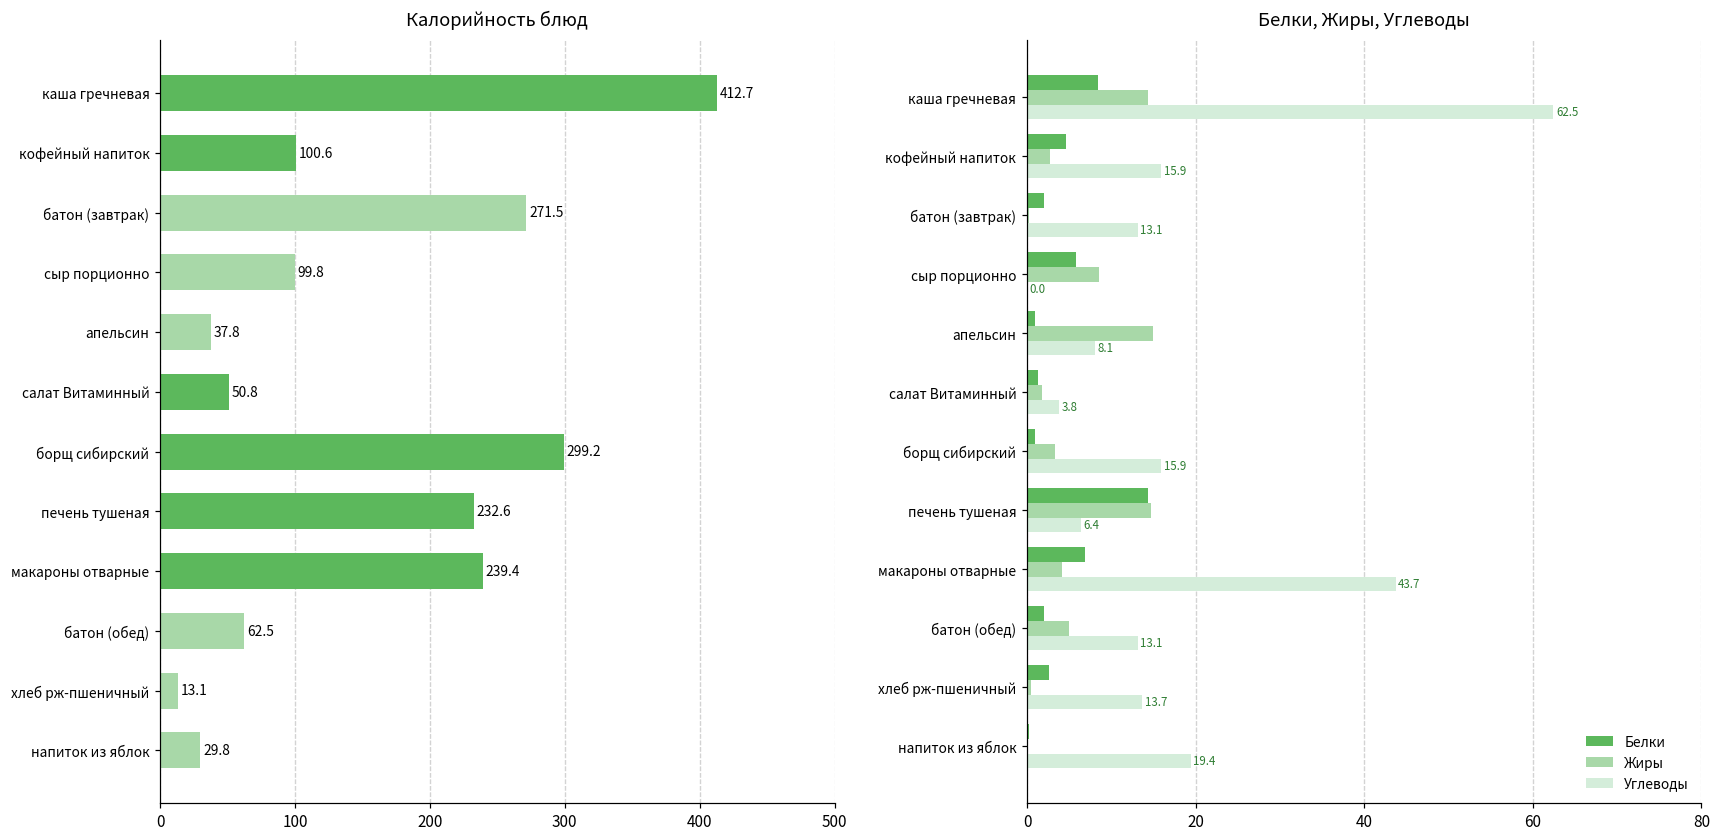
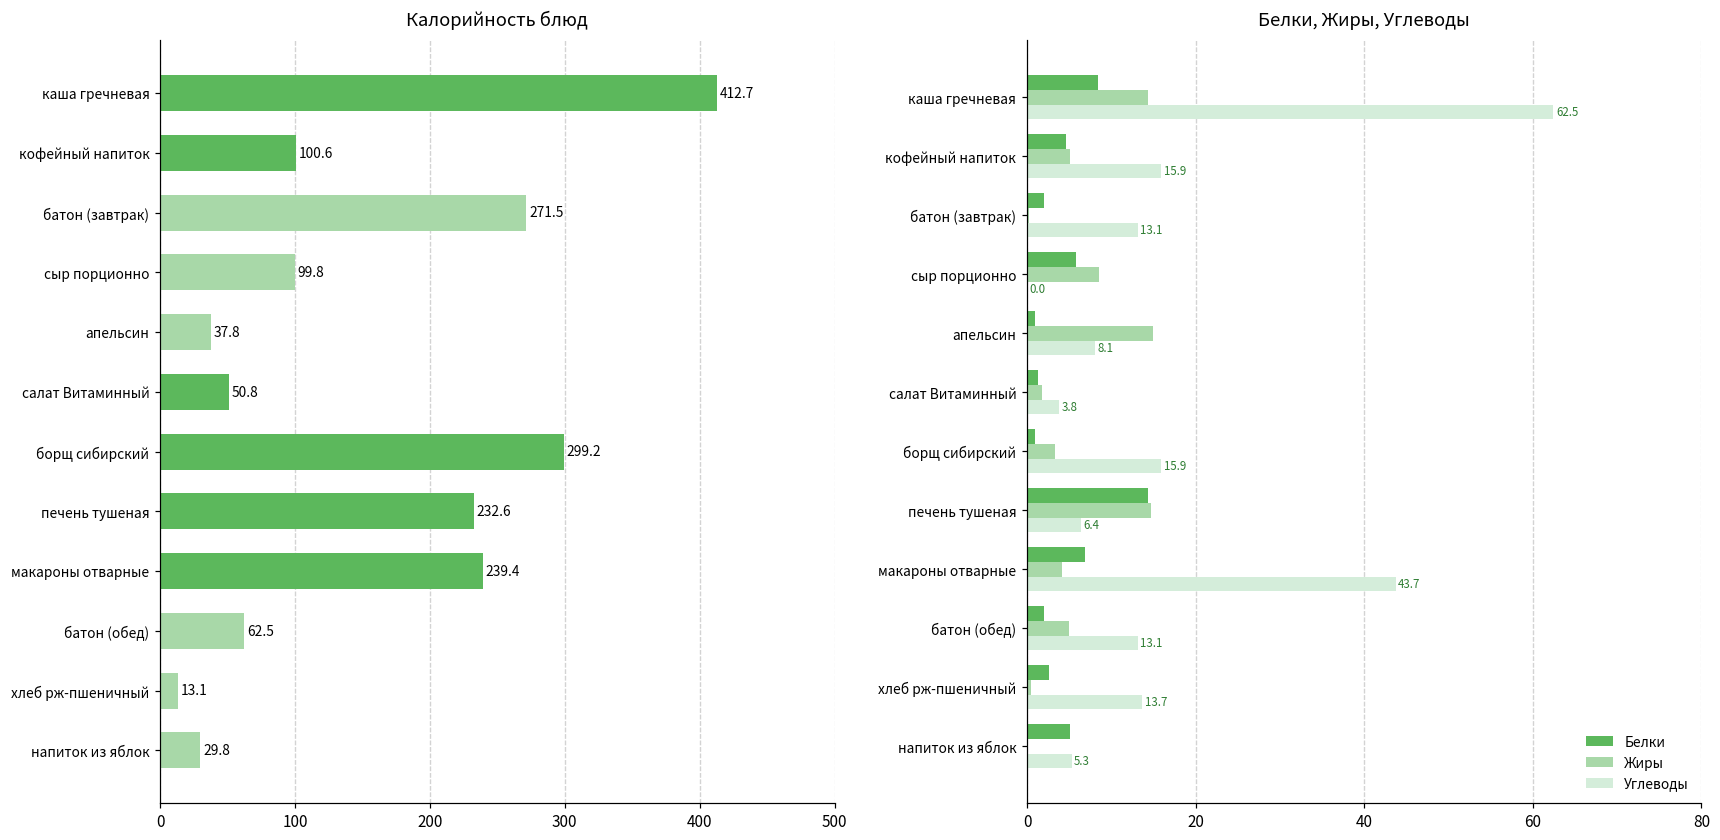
Белки, Жиры, Углеводы, Жиры, кофейный напиток: 3 -> 5
Белки, Жиры, Углеводы, Белки, напиток из яблок: 0 -> 5
Белки, Жиры, Углеводы, Углеводы, напиток из яблок: 19.4 -> 5.3
